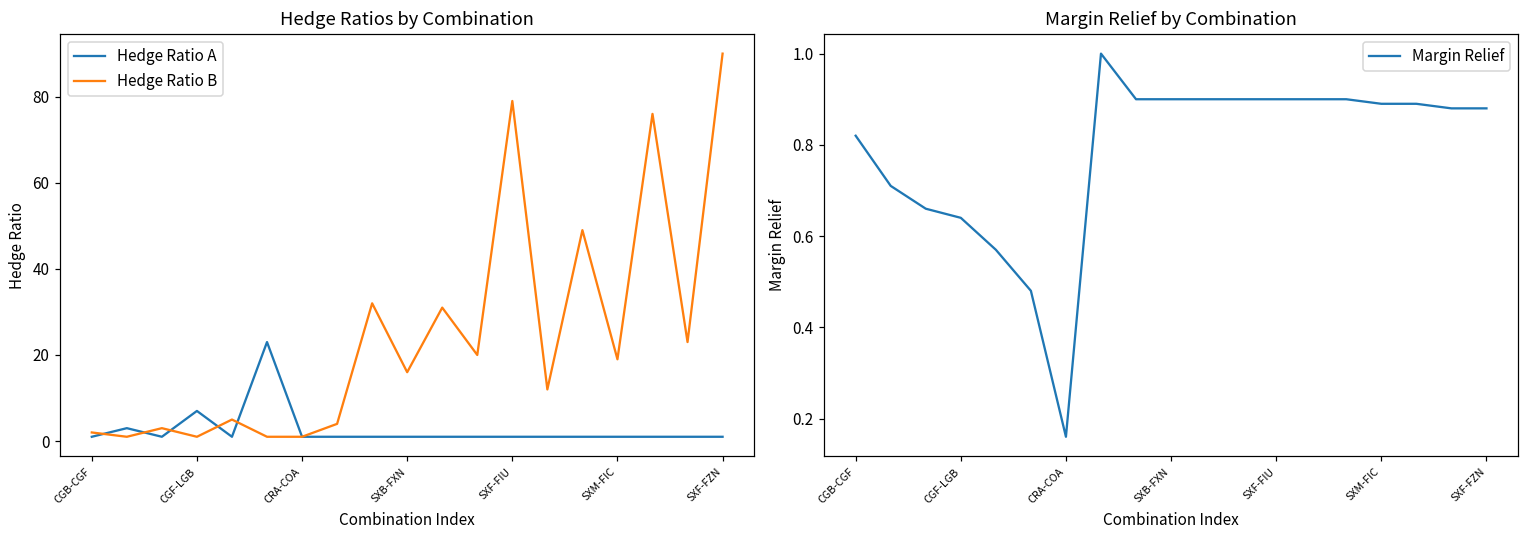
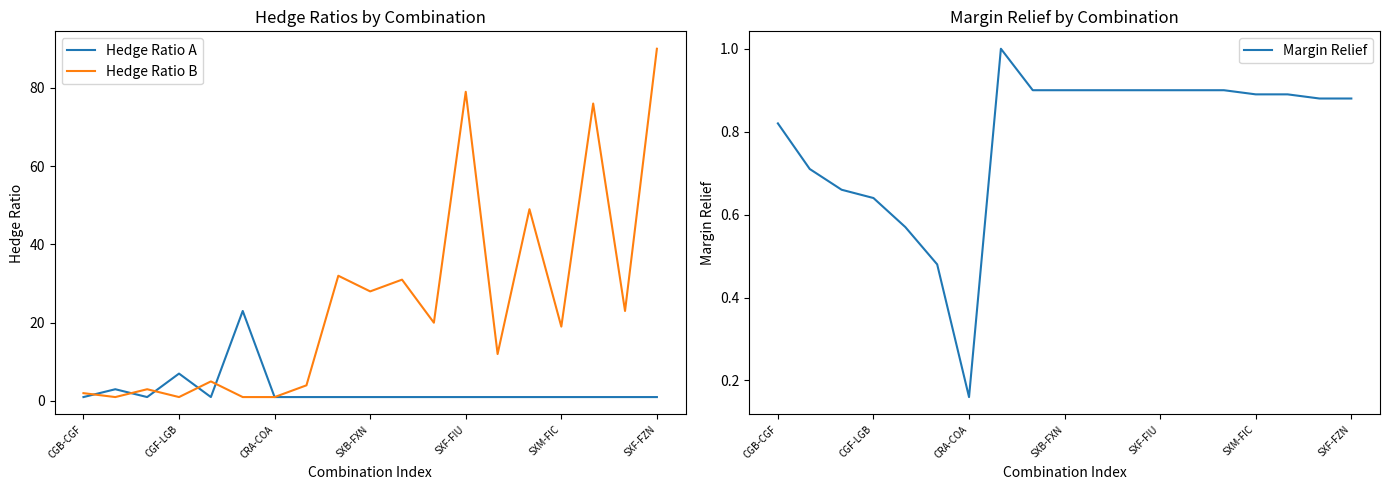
Hedge Ratios by Combination, Hedge Ratio B, SXB-FXN: 16 -> 28
